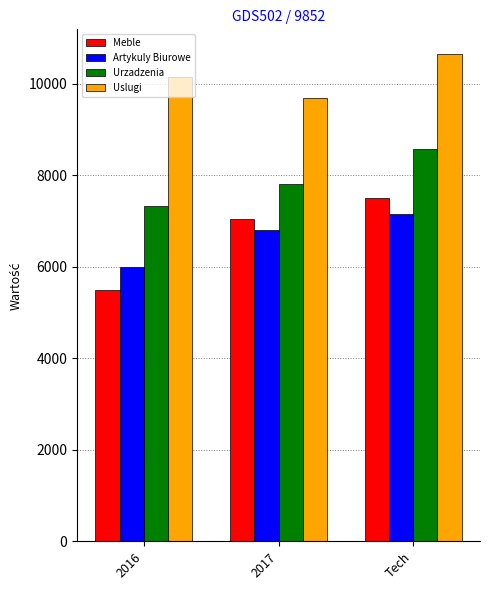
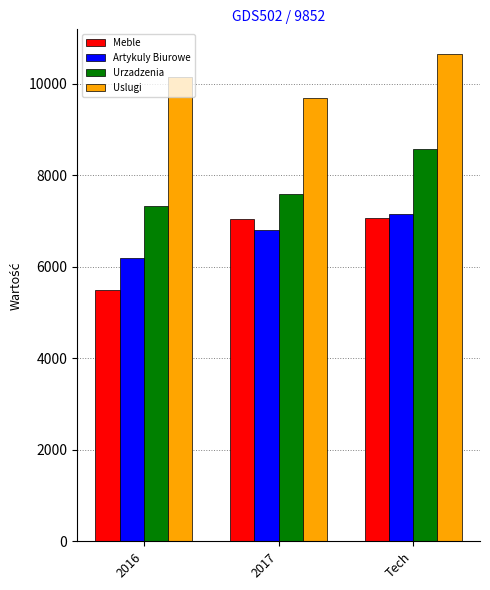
Artykuly Biurowe, 2016: 6000 -> 6200
Urzadzenia, 2017: 7800 -> 7600
Meble, Tech: 7500 -> 7100
